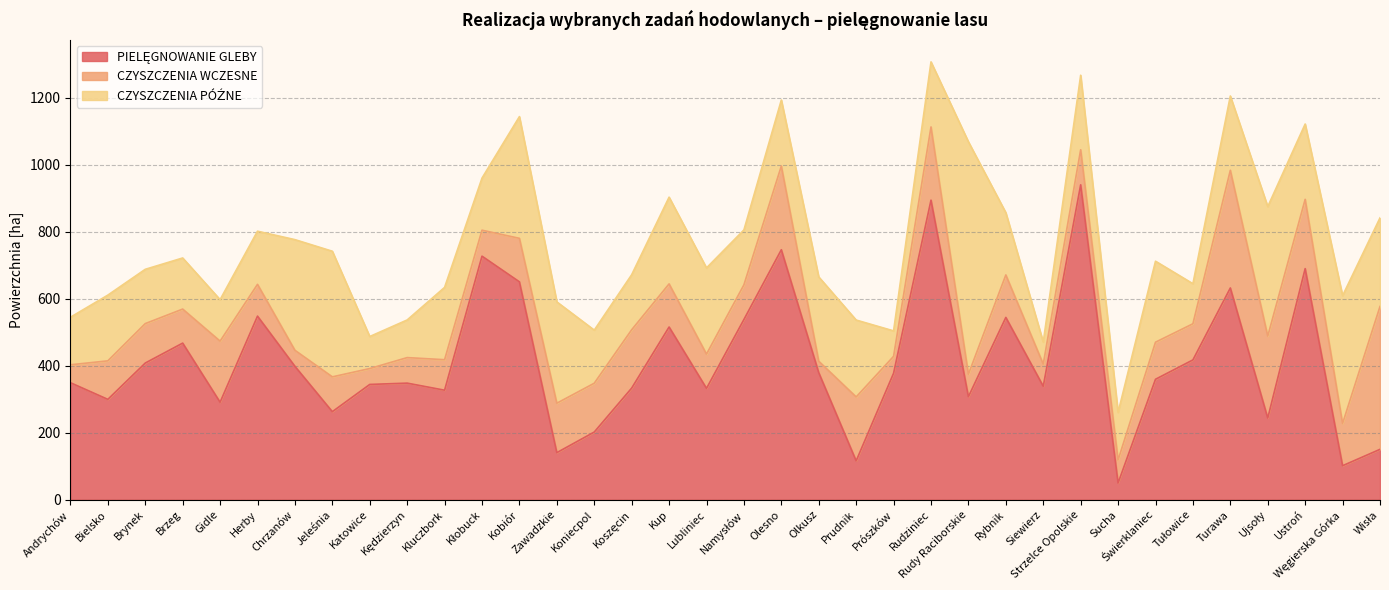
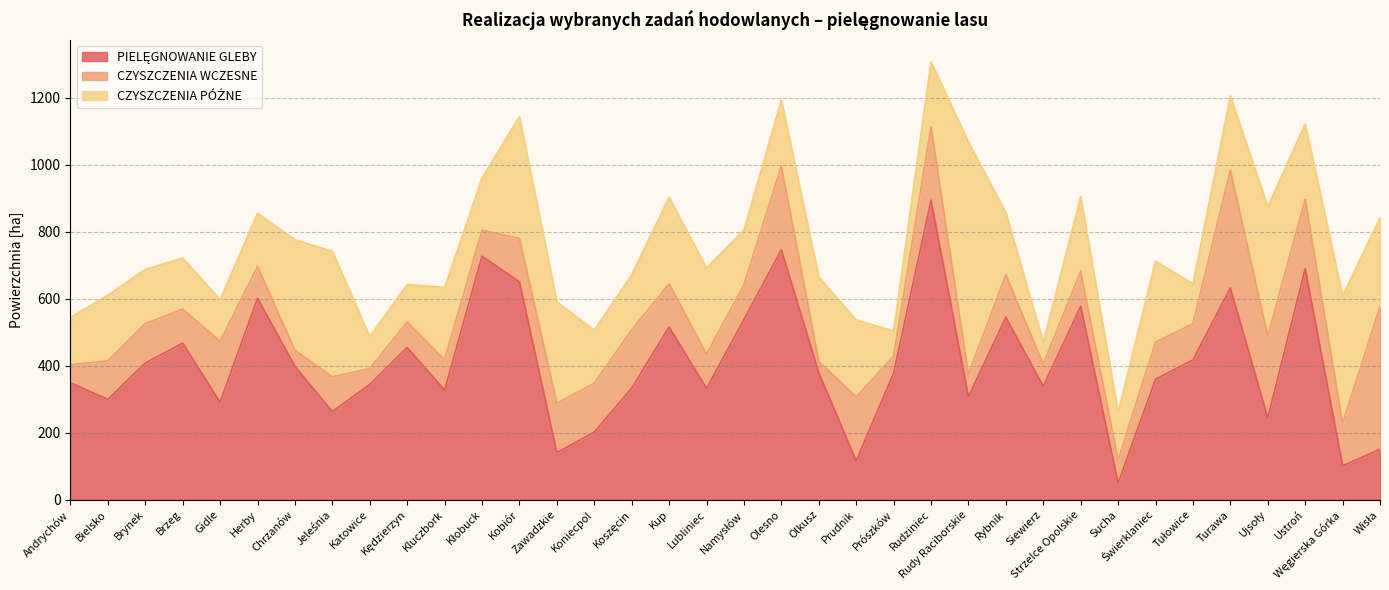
PIELĘGNOWANIE GLEBY, Herby: 550 -> 600
PIELĘGNOWANIE GLEBY, Kędzierzyn: 350 -> 450
PIELĘGNOWANIE GLEBY, Strzelce Opolskie: 940 -> 580
